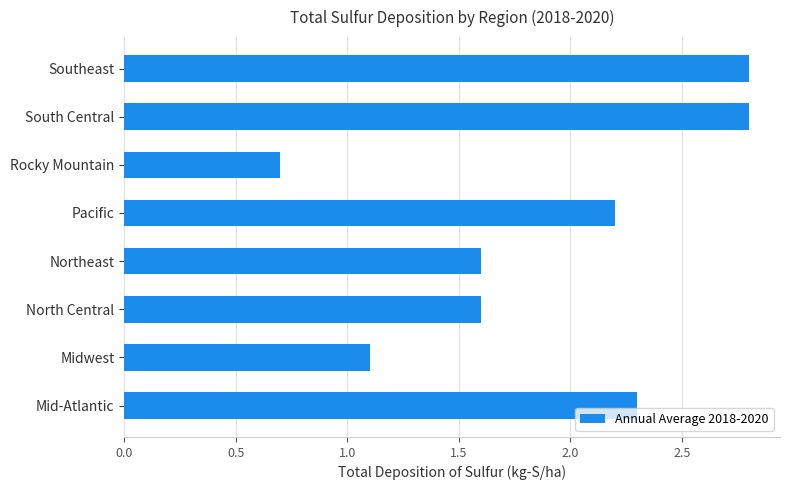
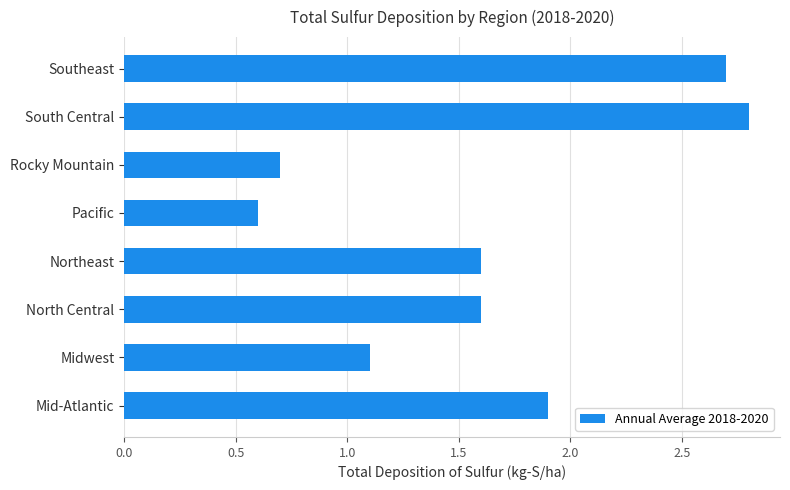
Southeast: 2.8 -> 2.7
Pacific: 2.2 -> 0.6
Mid-Atlantic: 2.3 -> 1.9
